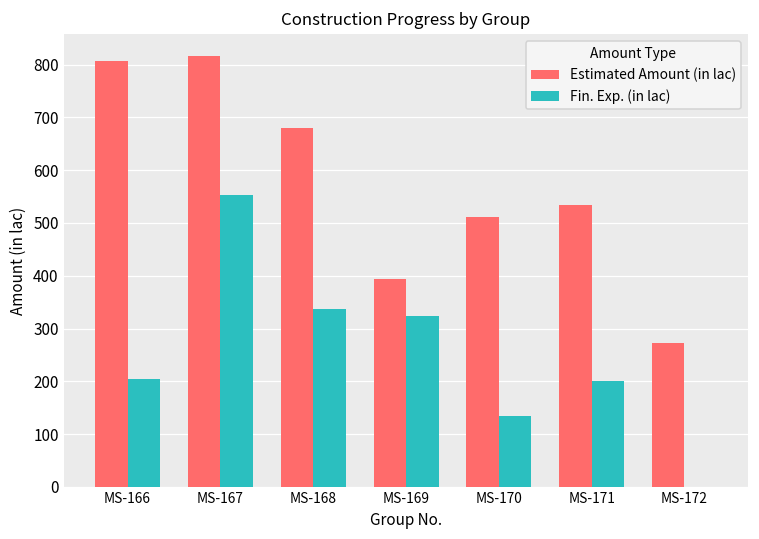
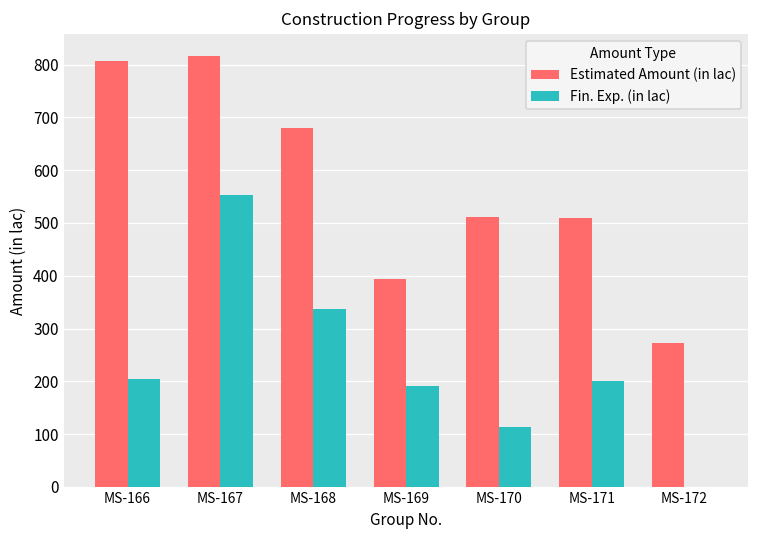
Fin. Exp. (in lac), MS-169: 320 -> 190
Fin. Exp. (in lac), MS-170: 130 -> 110
Estimated Amount (in lac), MS-171: 530 -> 510
